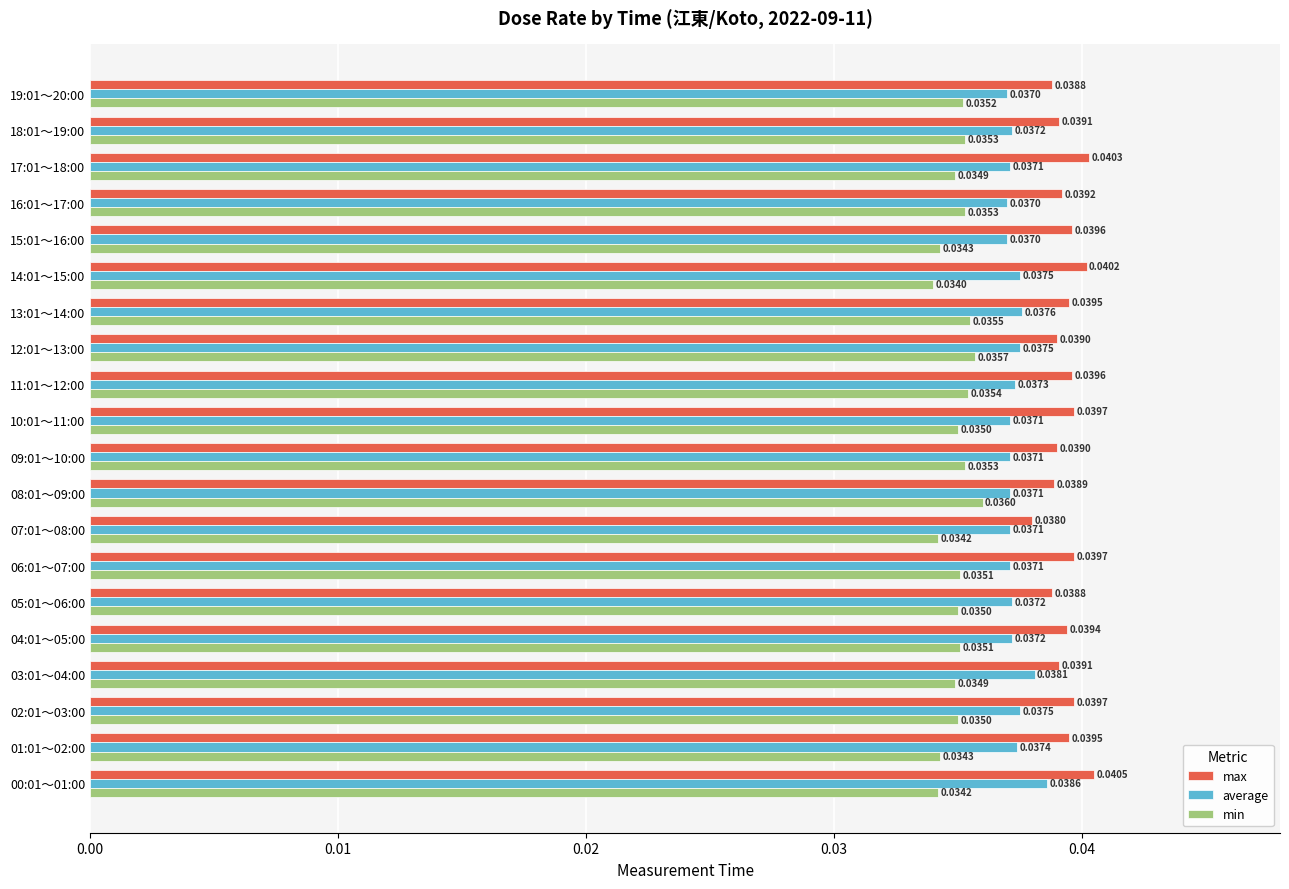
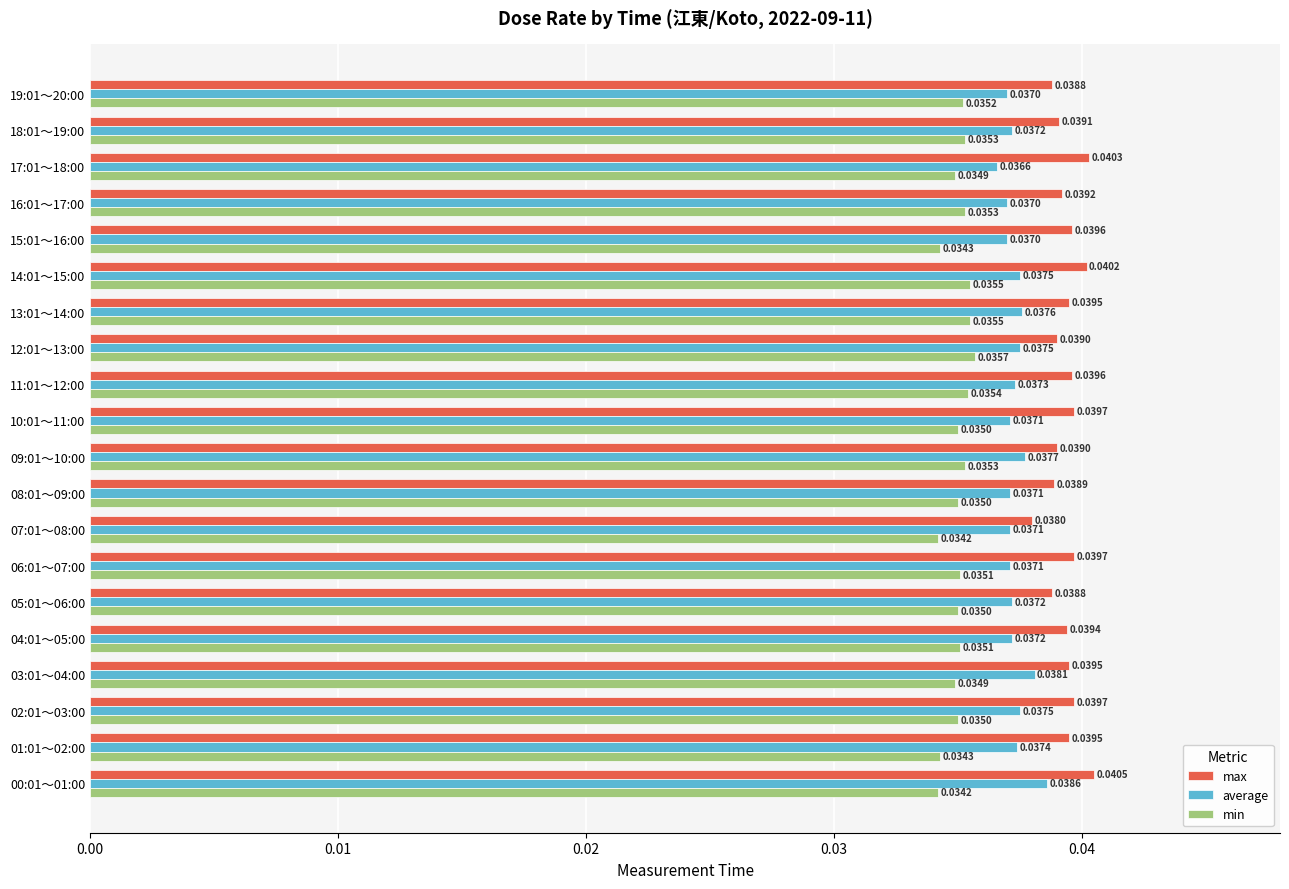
average, 17:01～18:00: 0.0371 -> 0.0366
min, 14:01～15:00: 0.0340 -> 0.0355
average, 09:01～10:00: 0.0371 -> 0.0377
min, 08:01～09:00: 0.0360 -> 0.0350
max, 03:01～04:00: 0.0391 -> 0.0395
